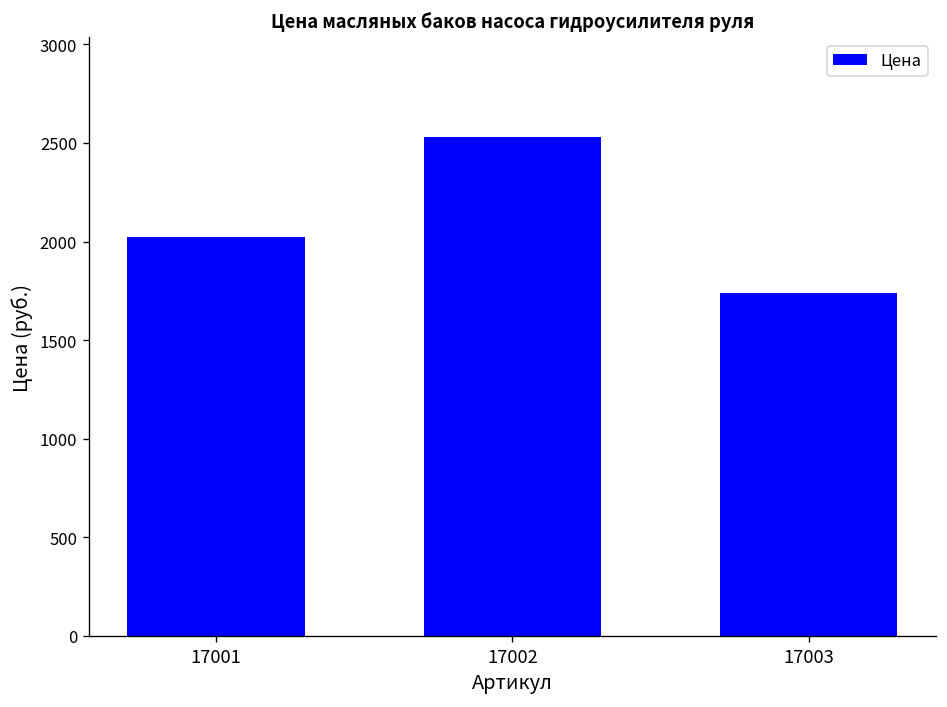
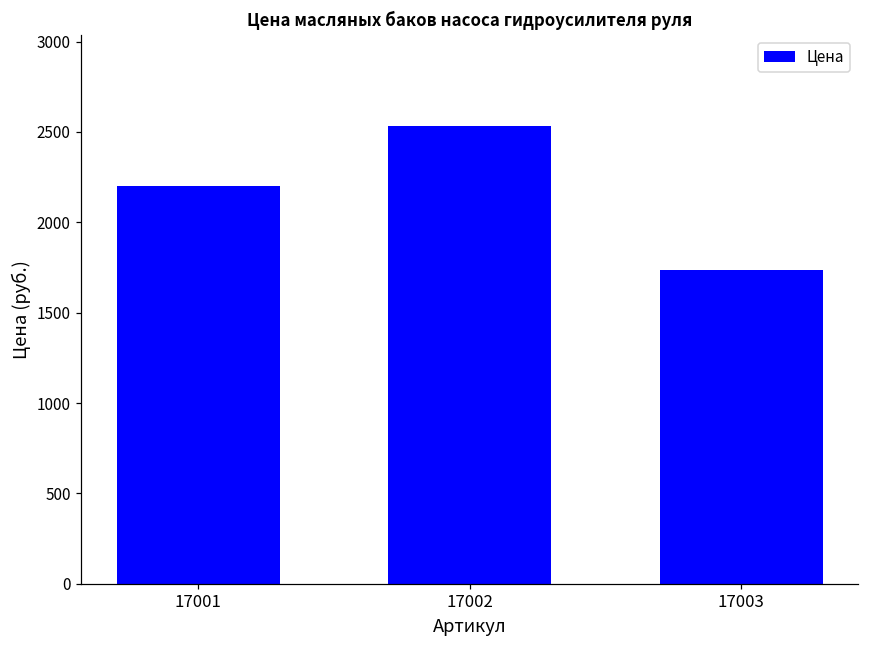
17001: 2030 -> 2200
